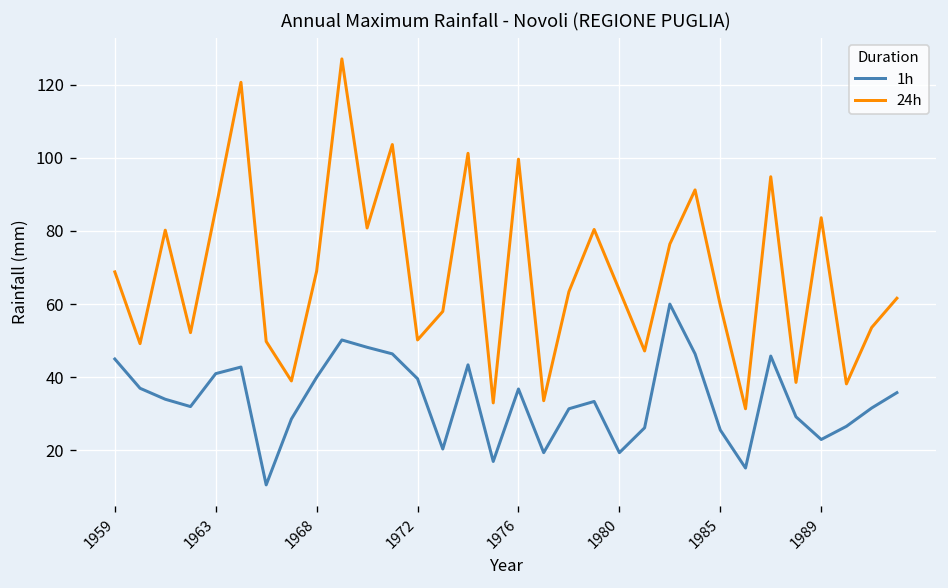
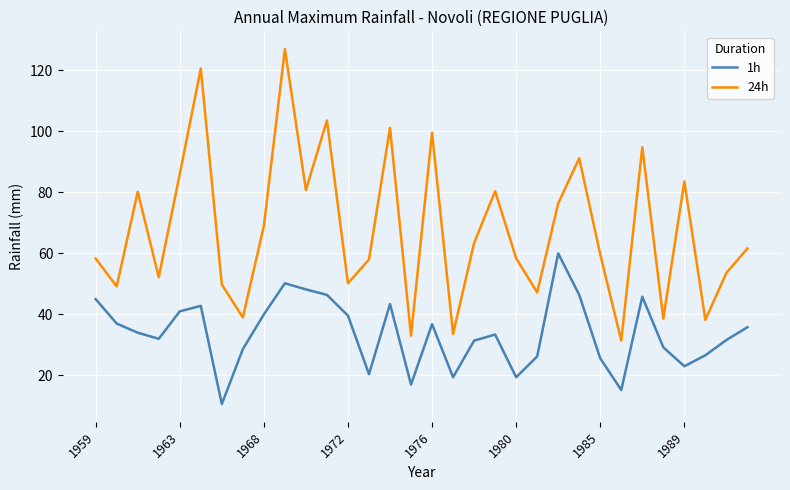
24h, 1959: 69 -> 58
24h, 1980: 64 -> 58
